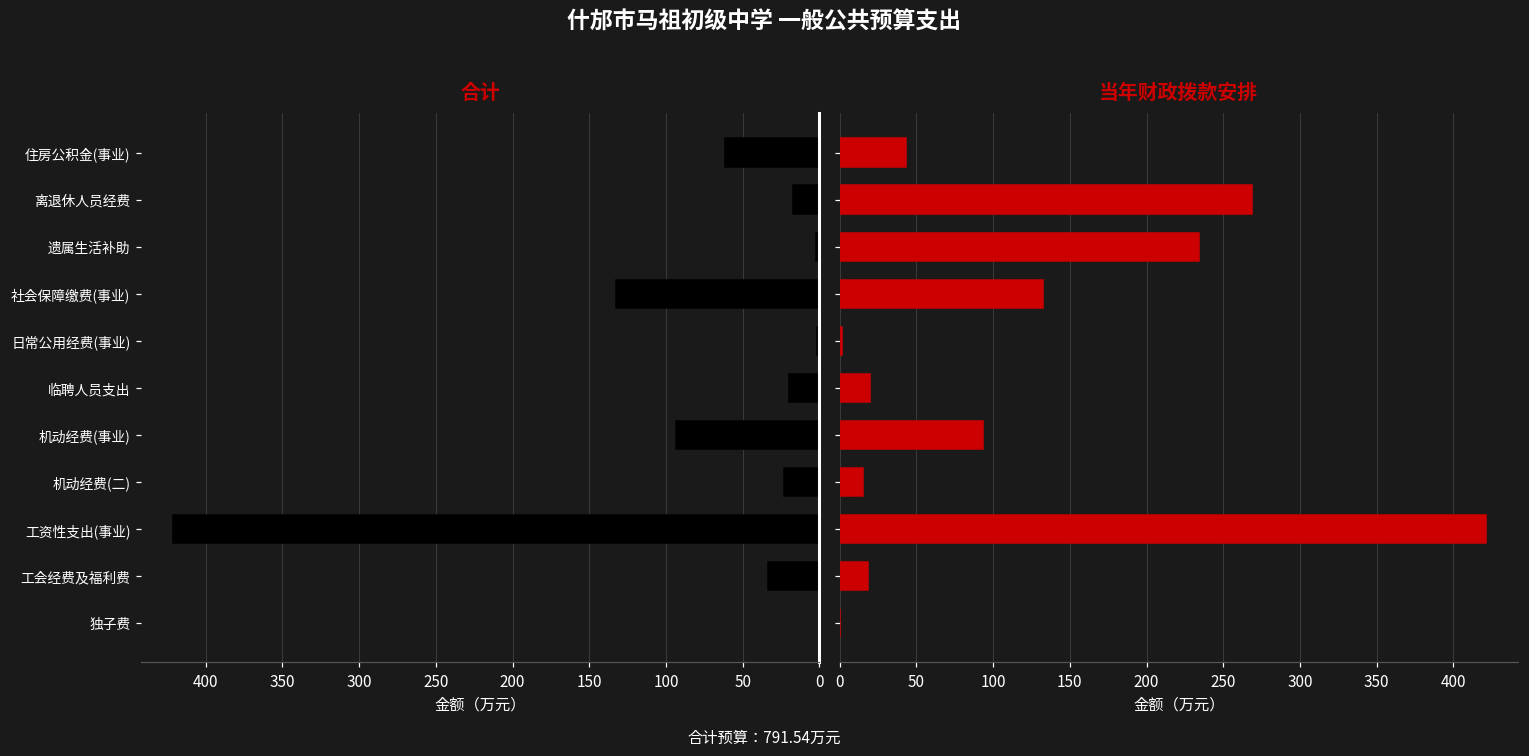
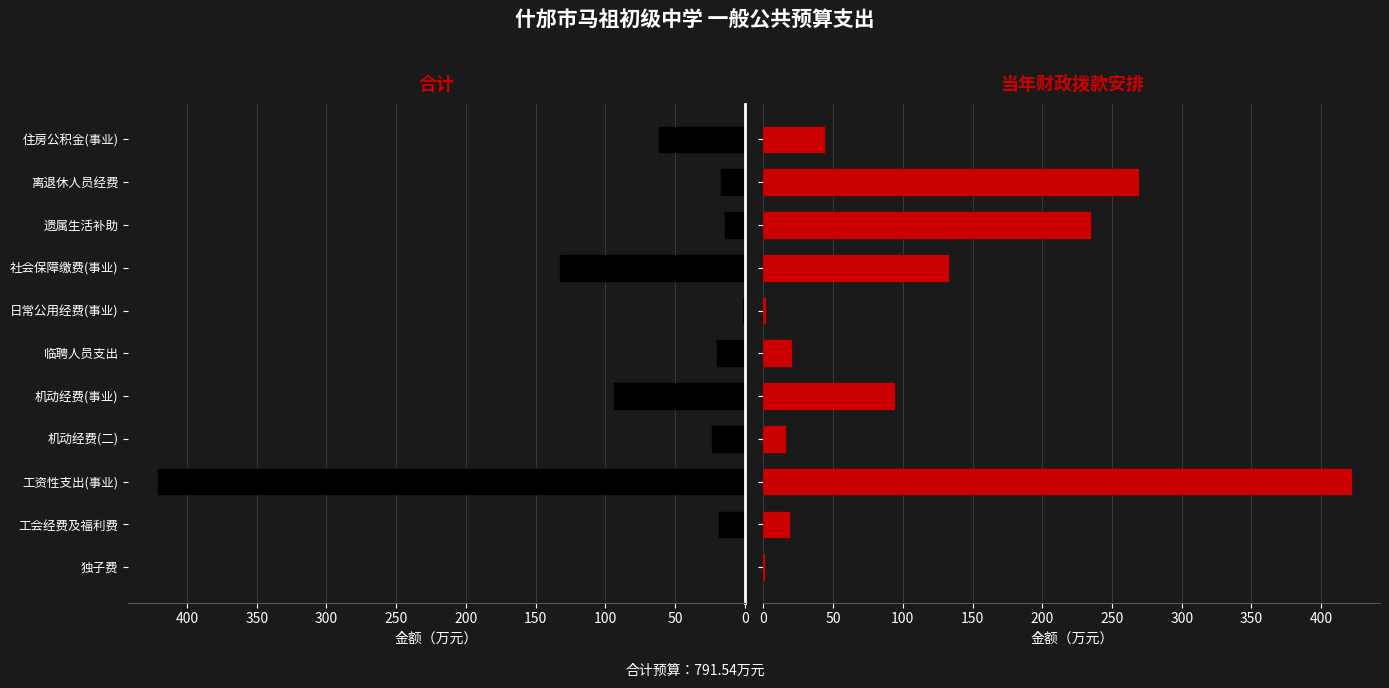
合计, 遗属生活补助: 2 -> 14
合计, 工会经费及福利费: 34 -> 18
